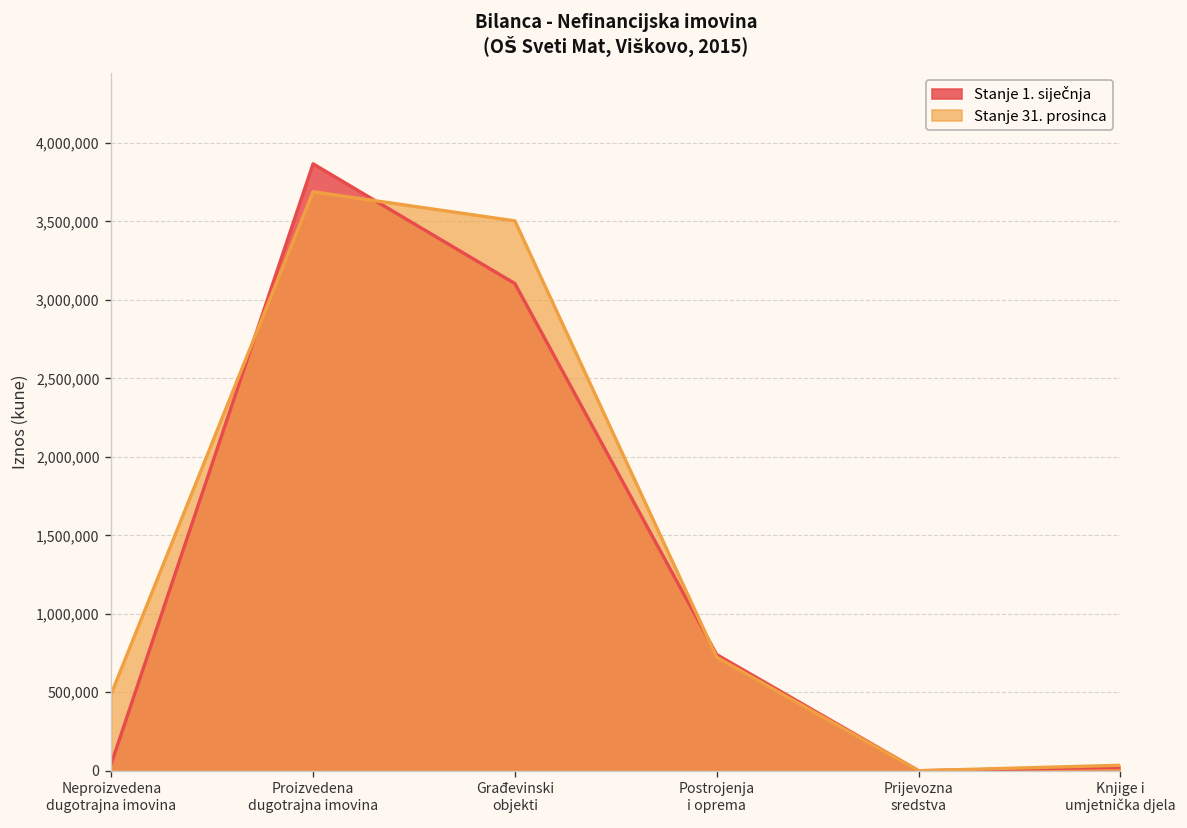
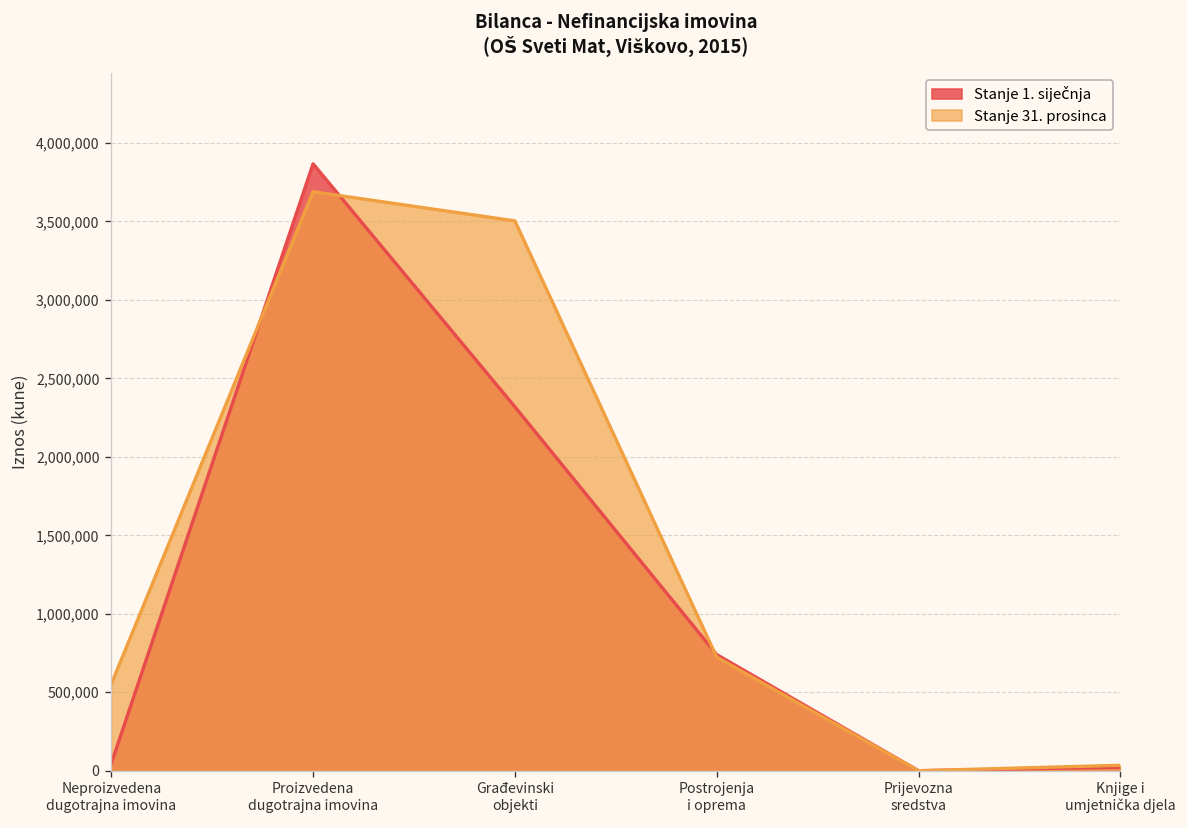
Stanje 31. prosinca, Neproizvedena dugotrajna imovina: 490,000 -> 550,000
Stanje 1. siječnja, Građevinski objekti: 3,100,000 -> 2,320,000
